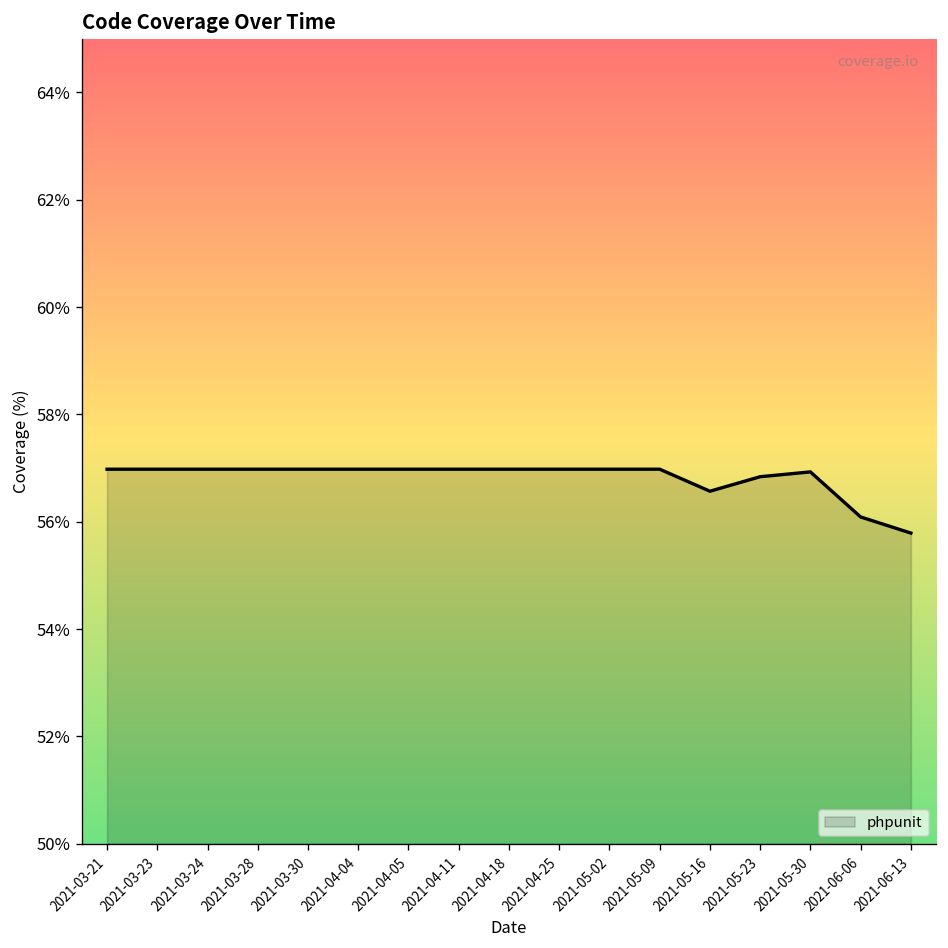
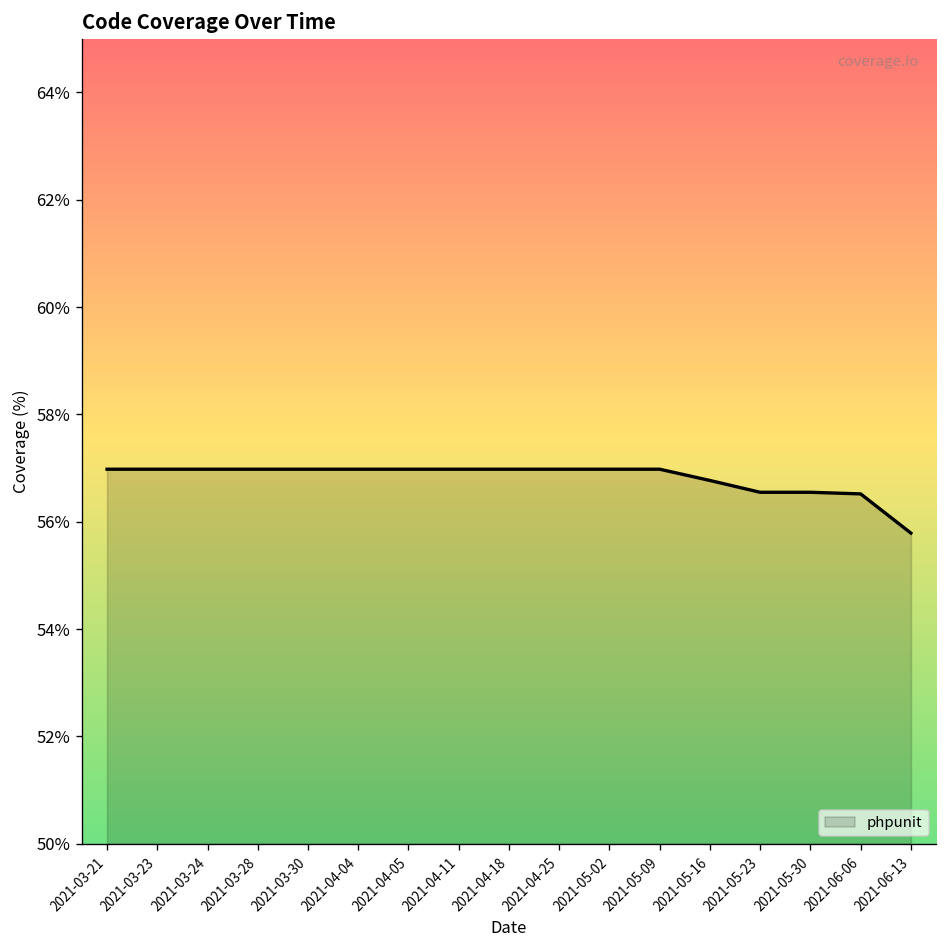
2021-05-16: 56.6% -> 56.8%
2021-05-23: 56.8% -> 56.6%
2021-05-30: 56.9% -> 56.6%
2021-06-06: 56.1% -> 56.5%
